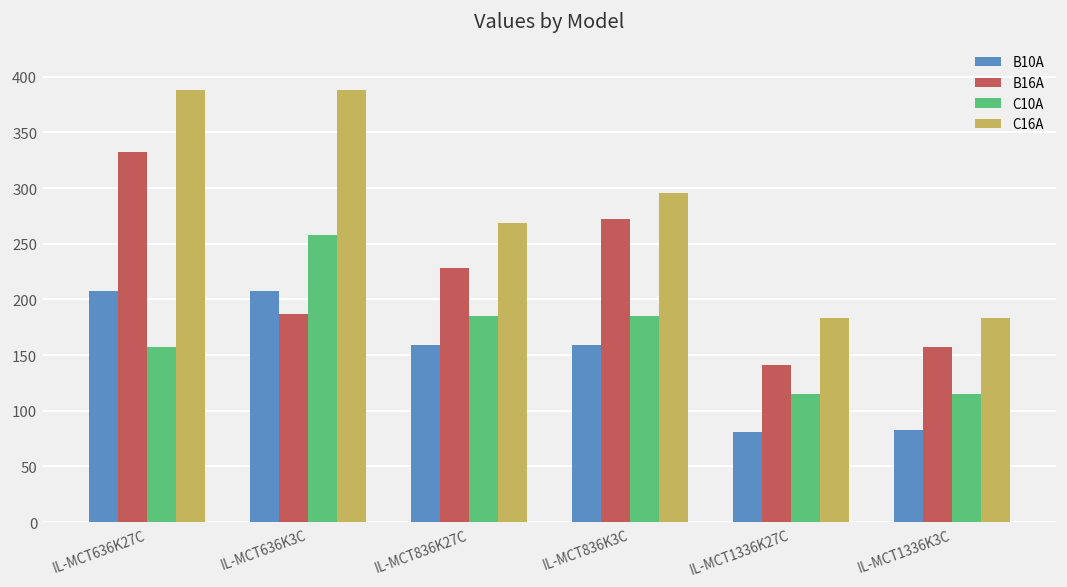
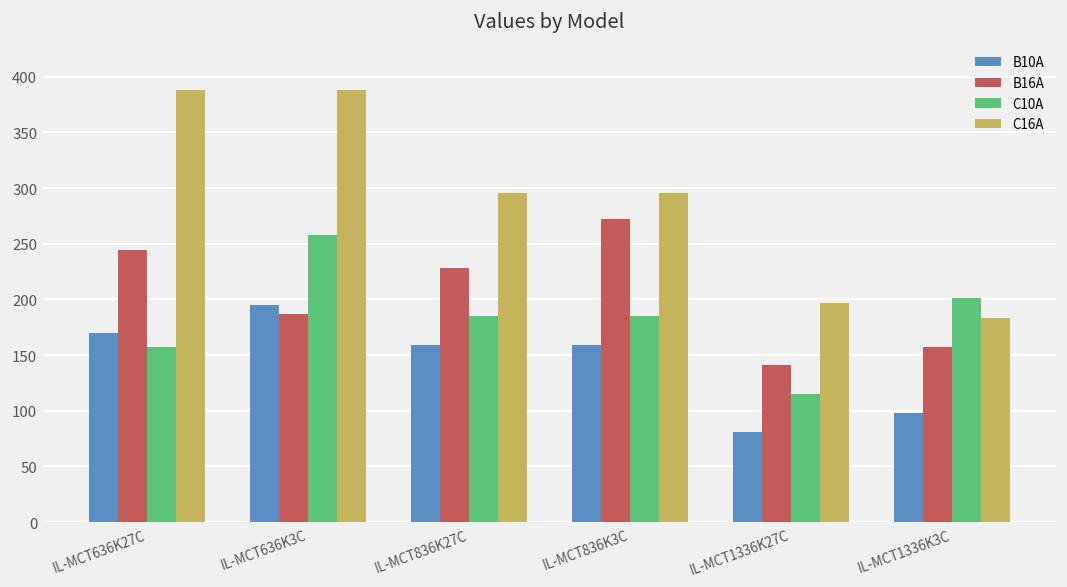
B10A, IL-MCT636K27C: 210 -> 170
B16A, IL-MCT636K27C: 330 -> 240
B10A, IL-MCT636K3C: 210 -> 200
C16A, IL-MCT836K27C: 270 -> 300
C16A, IL-MCT1336K27C: 180 -> 200
B10A, IL-MCT1336K3C: 80 -> 100
C10A, IL-MCT1336K3C: 120 -> 200
